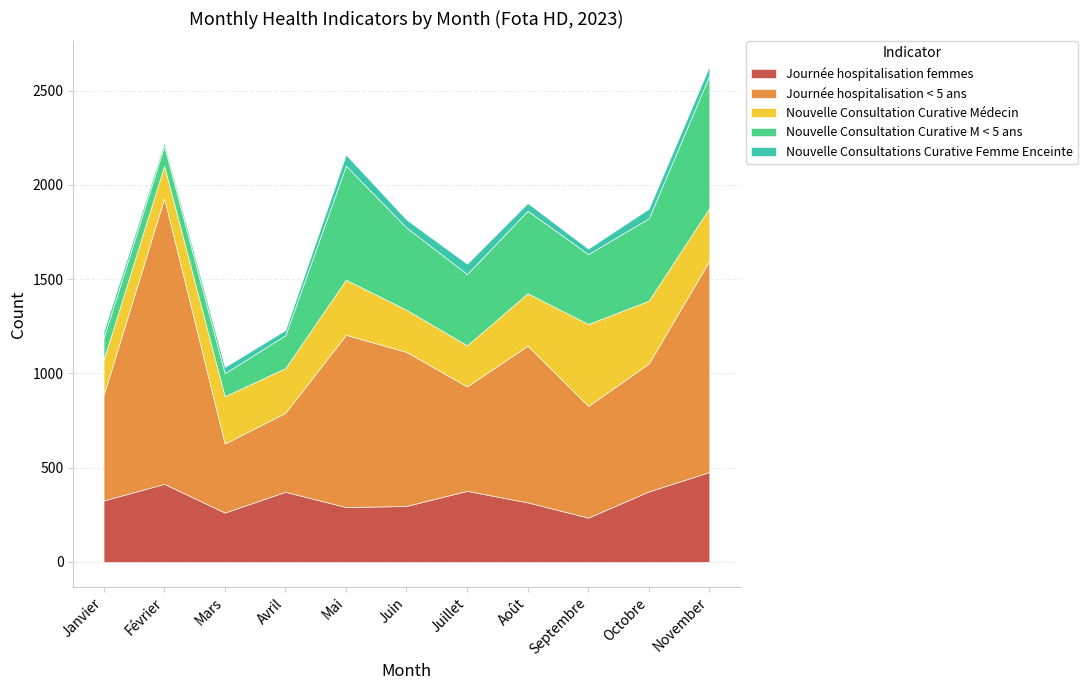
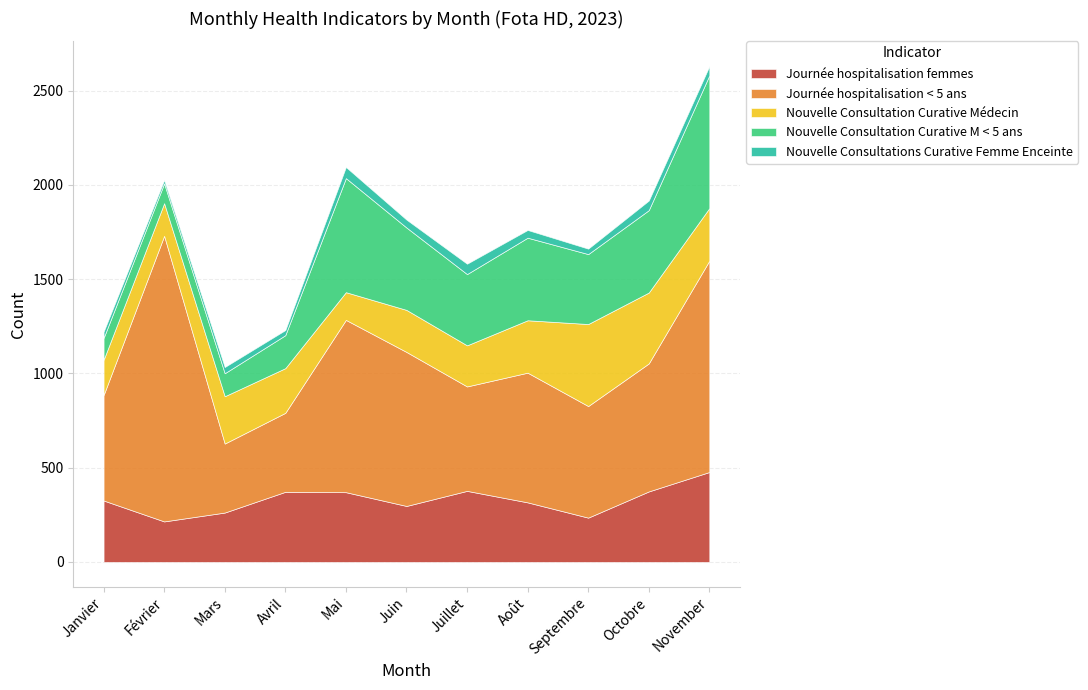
Journée hospitalisation femmes, Février: 410 -> 220
Journée hospitalisation femmes, Mai: 290 -> 370
Nouvelle Consultation Curative Médecin, Mai: 290 -> 150
Journée hospitalisation < 5 ans, Août: 830 -> 690
Nouvelle Consultation Curative Médecin, Octobre: 330 -> 380
